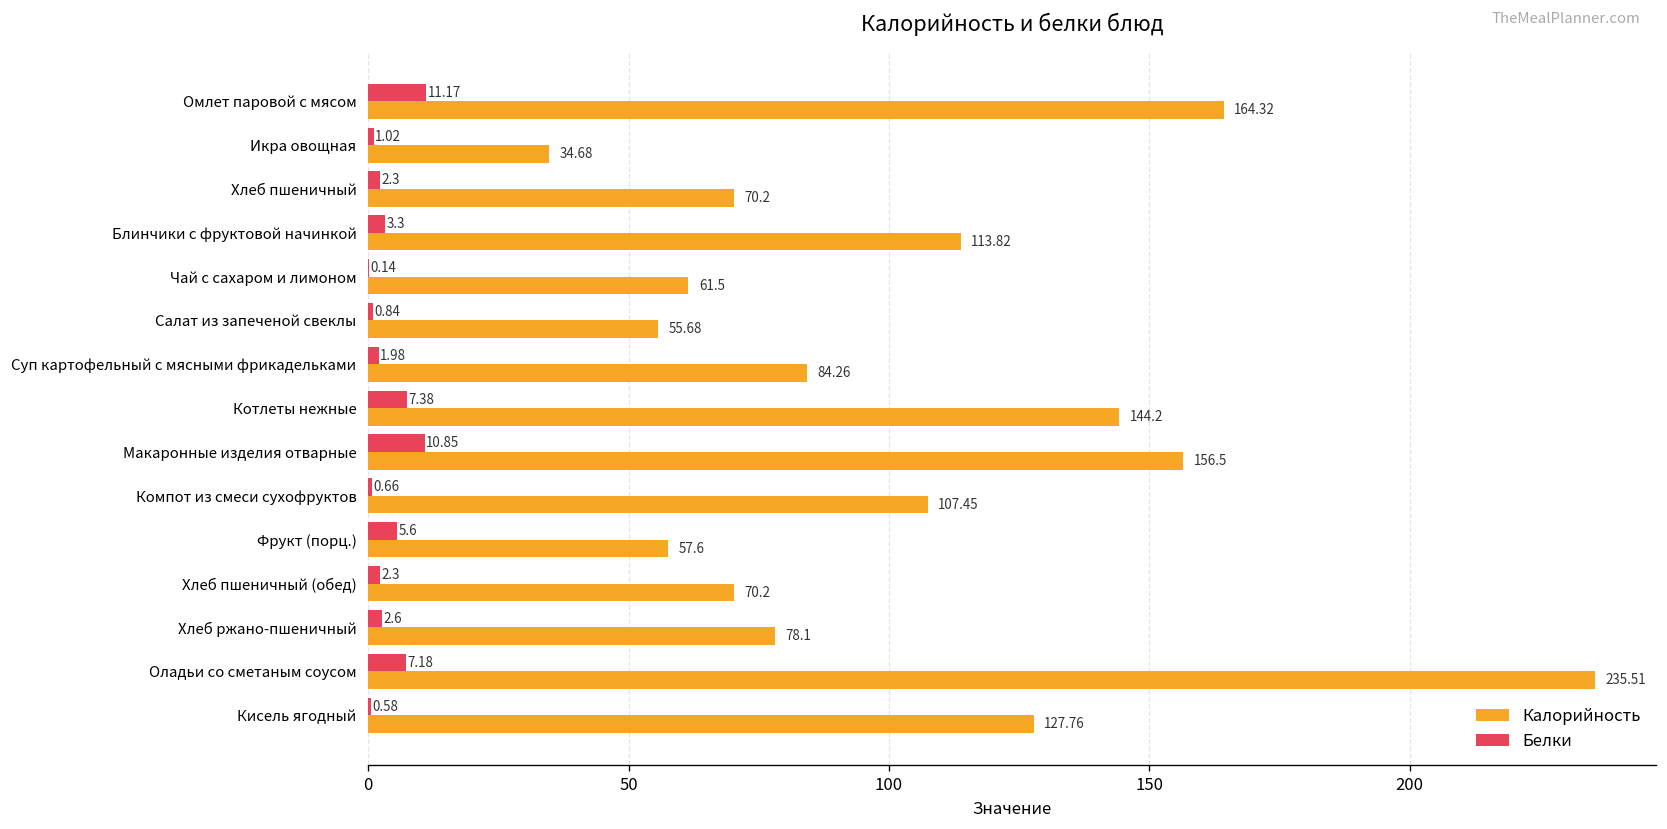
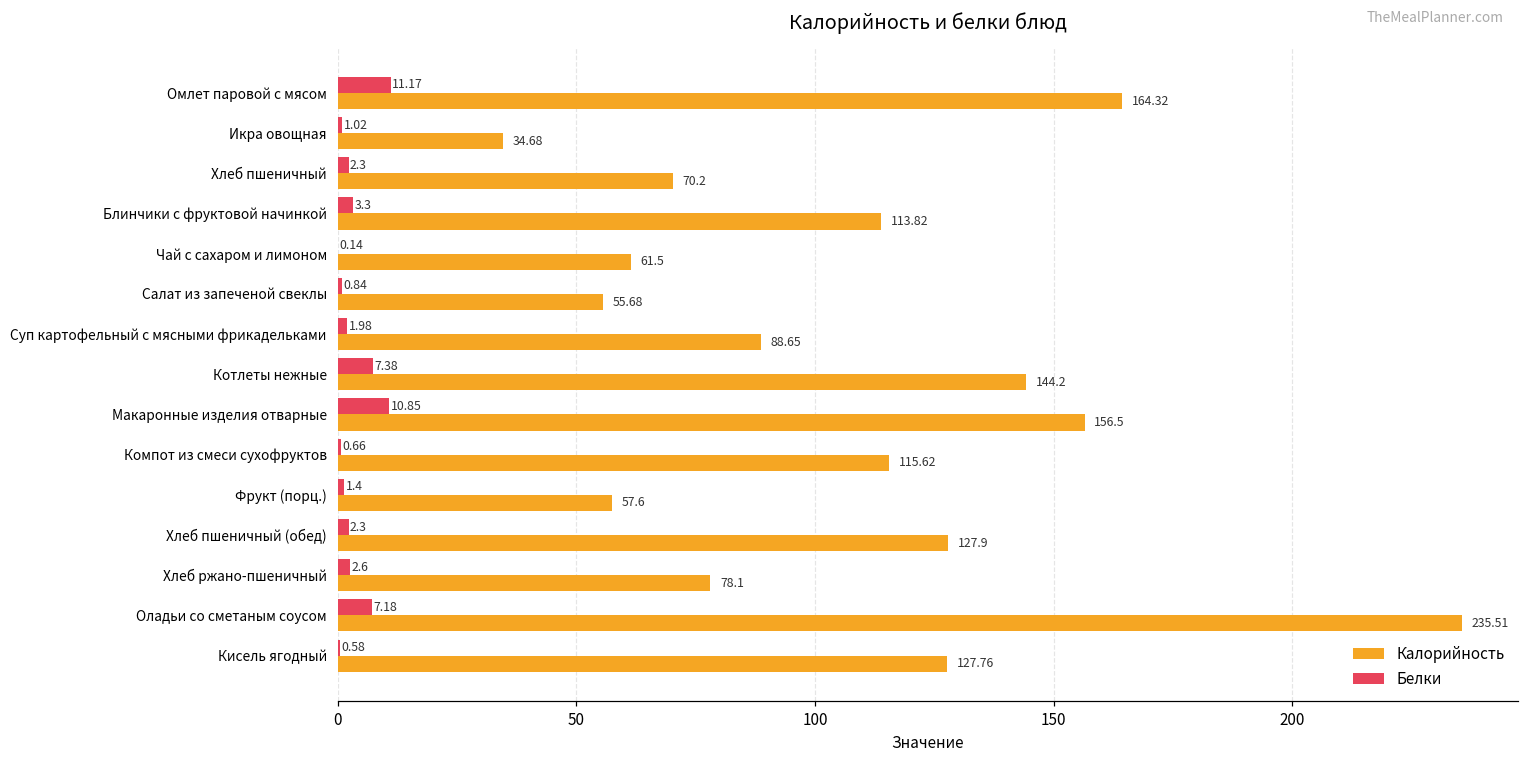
Калорийность, Суп картофельный с мясными фрикадельками: 84.26 -> 88.65
Калорийность, Компот из смеси сухофруктов: 107.45 -> 115.62
Белки, Фрукт (порц.): 5.6 -> 1.4
Калорийность, Хлеб пшеничный (обед): 70.2 -> 127.9
